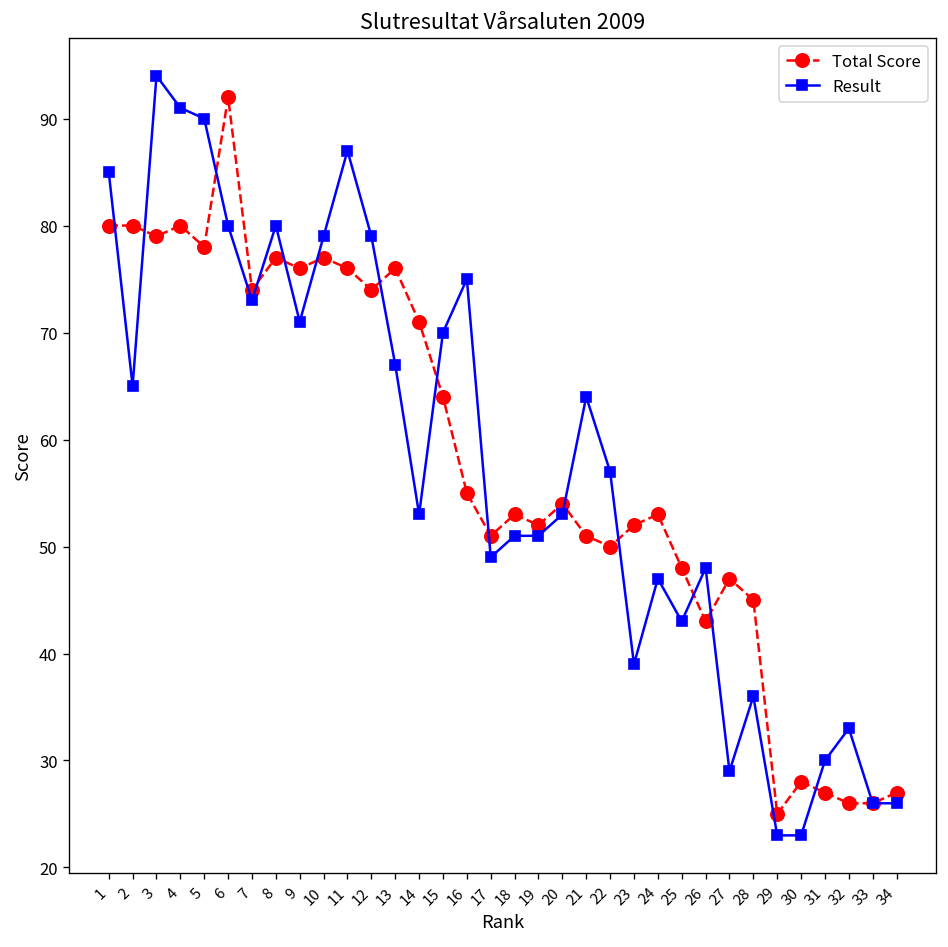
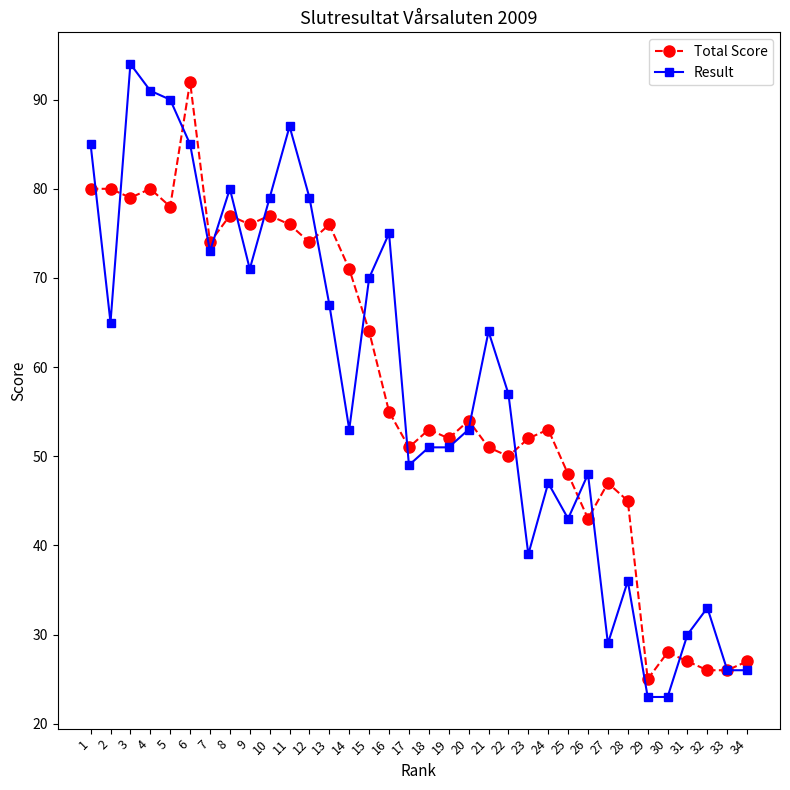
Result, 6: 80 -> 85
